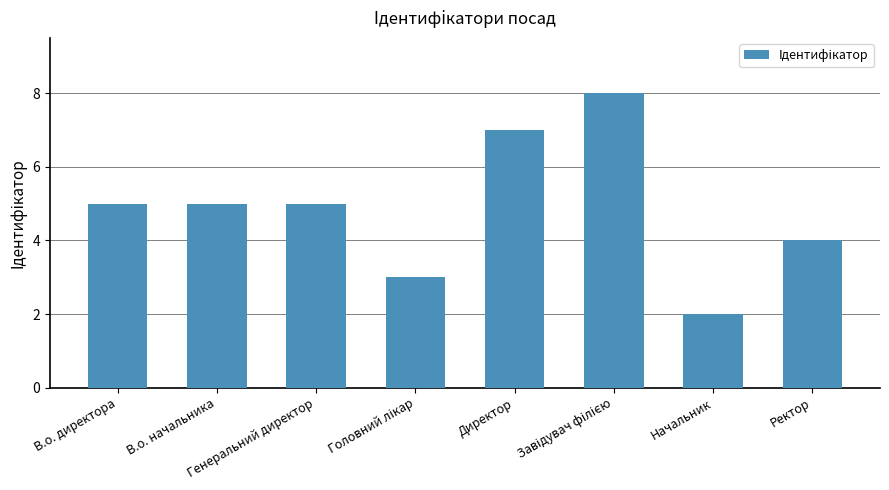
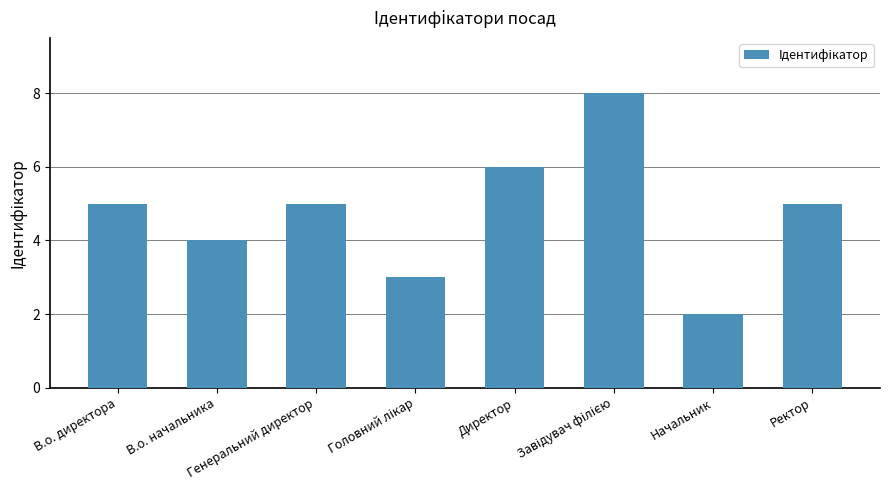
В.о. начальника: 5 -> 4
Директор: 7 -> 6
Ректор: 4 -> 5
